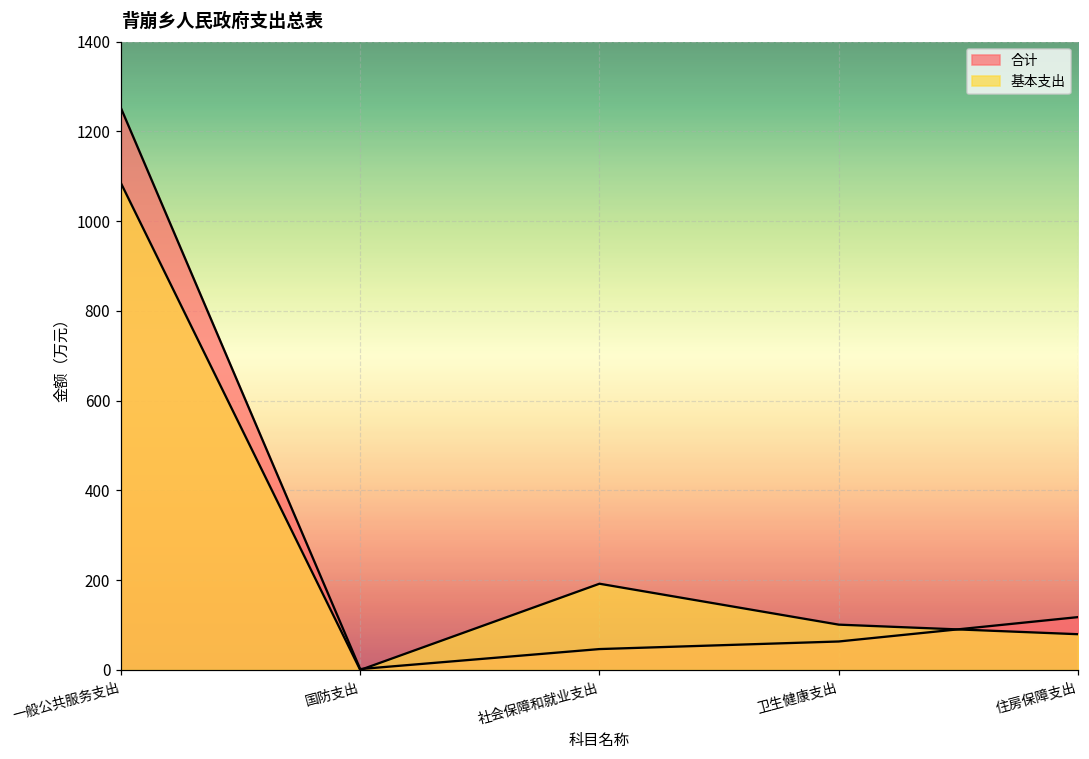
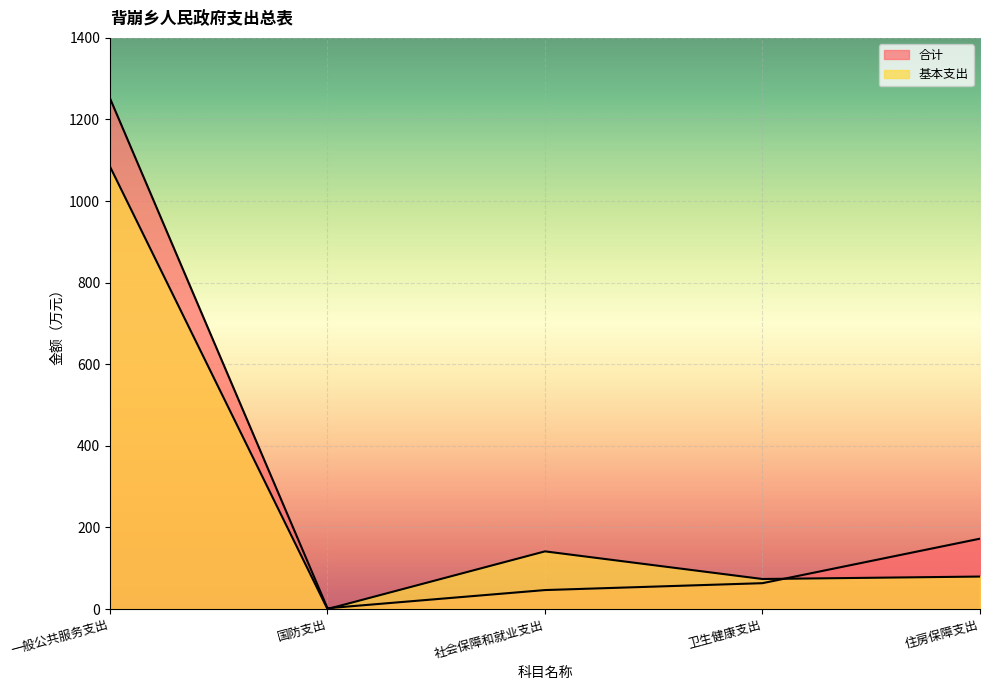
基本支出, 社会保障和就业支出: 190 -> 140
基本支出, 卫生健康支出: 100 -> 70
合计, 住房保障支出: 120 -> 170
